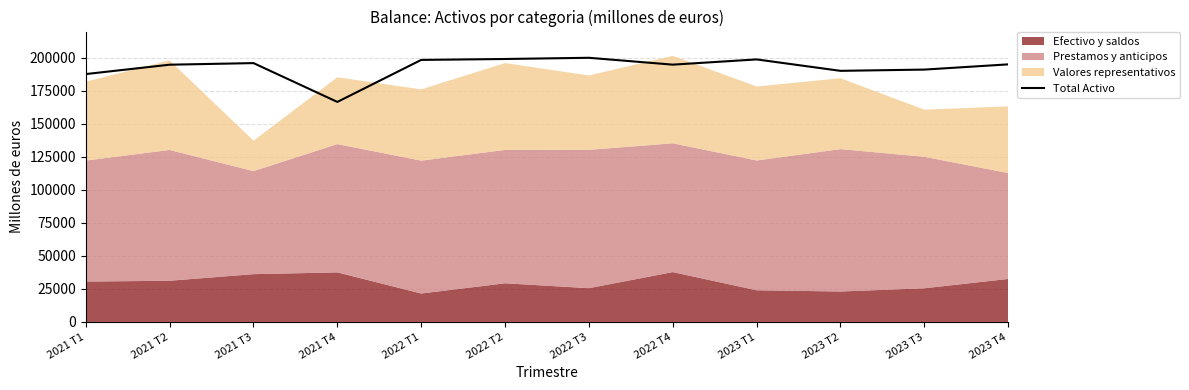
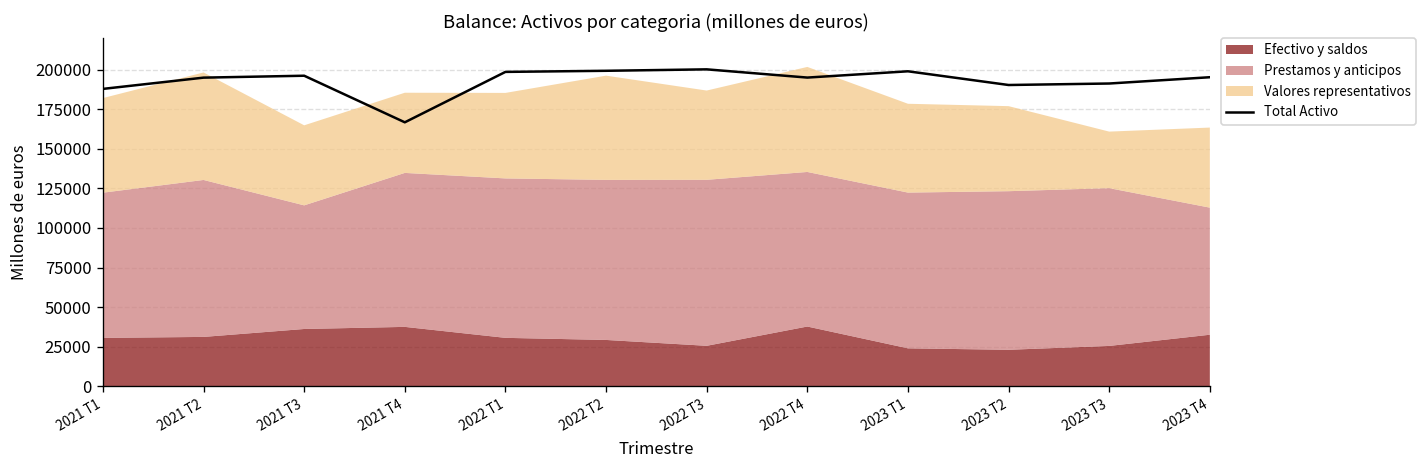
Valores representativos, 2021 T3: 23000 -> 51000
Efectivo y saldos, 2022 T1: 22000 -> 31000
Prestamos y anticipos, 2023 T2: 108000 -> 100000
